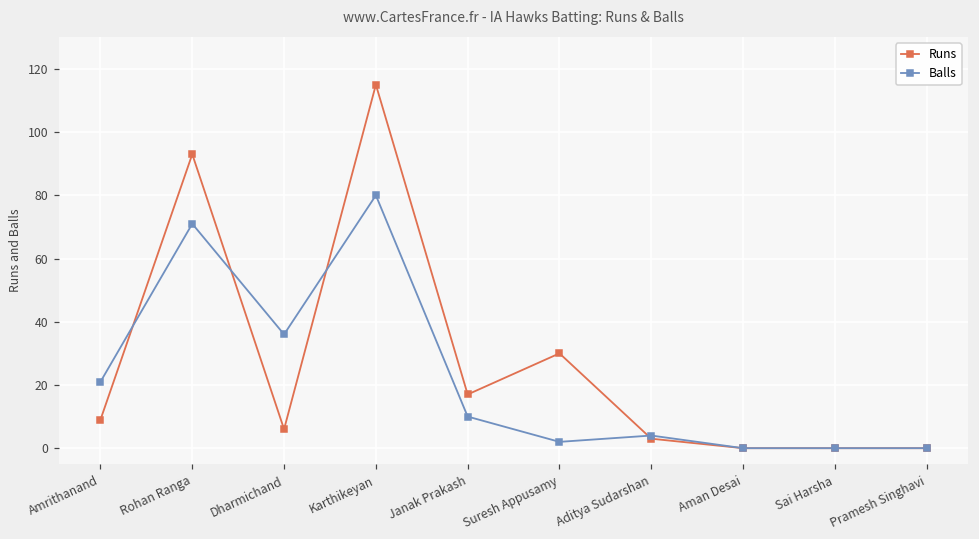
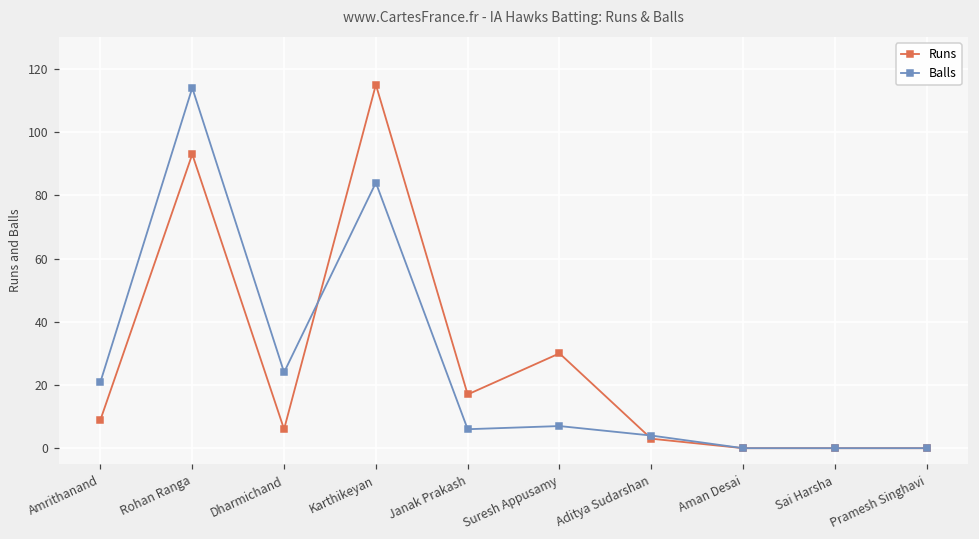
Balls, Rohan Ranga: 71 -> 114
Balls, Dharmichand: 36 -> 24
Balls, Karthikeyan: 80 -> 84
Balls, Janak Prakash: 10 -> 6
Balls, Suresh Appusamy: 2 -> 7
